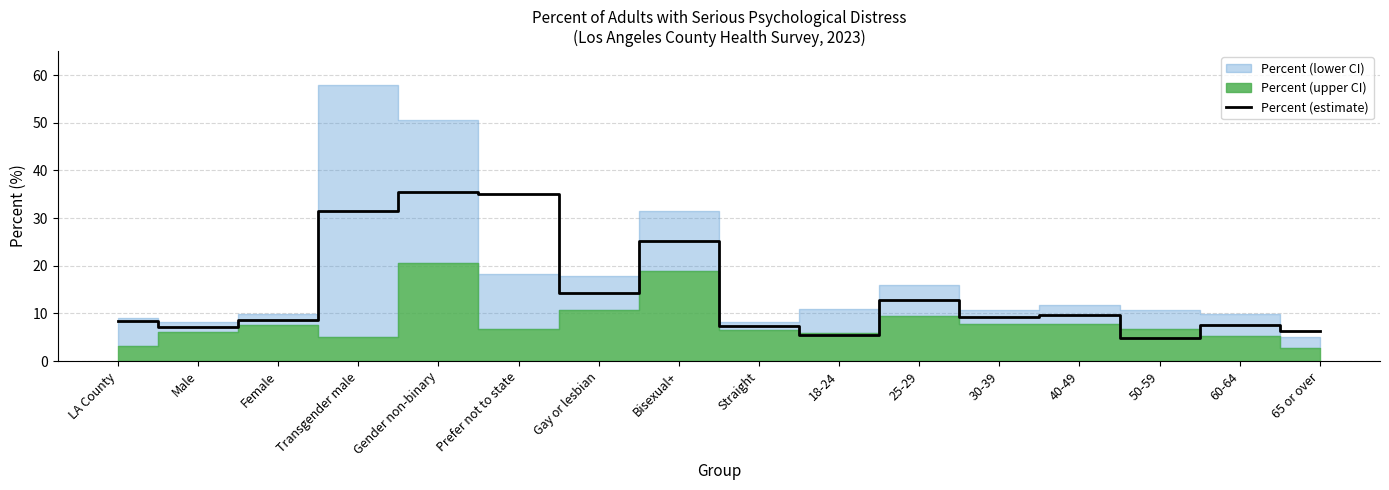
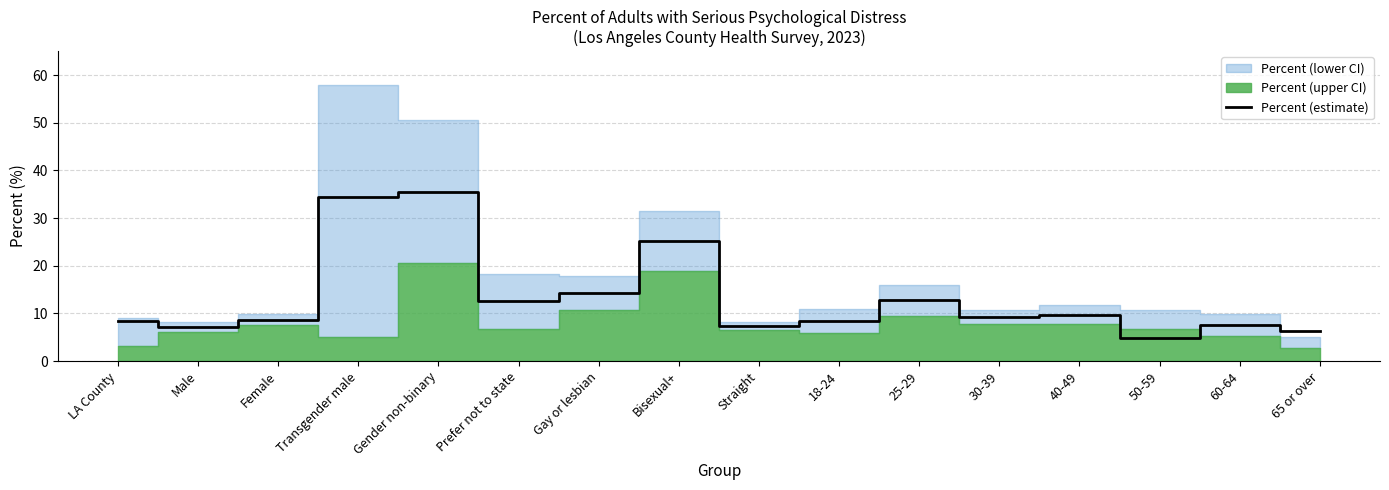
Percent (estimate), Transgender male: 32 -> 34
Percent (estimate), Prefer not to state: 35 -> 13
Percent (estimate), 18-24: 6 -> 8
